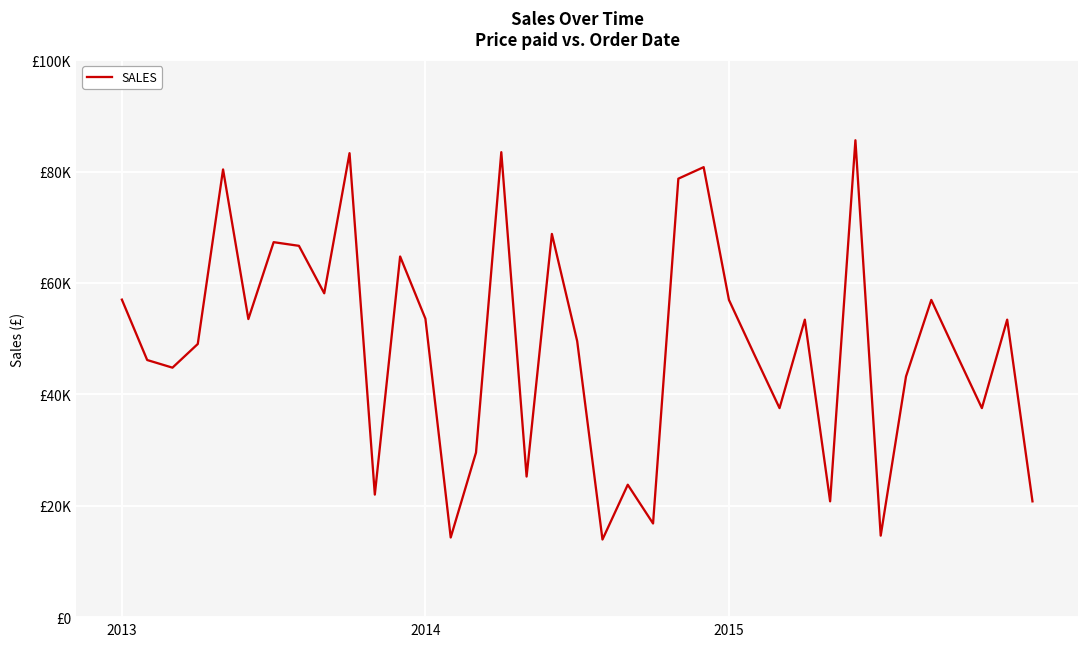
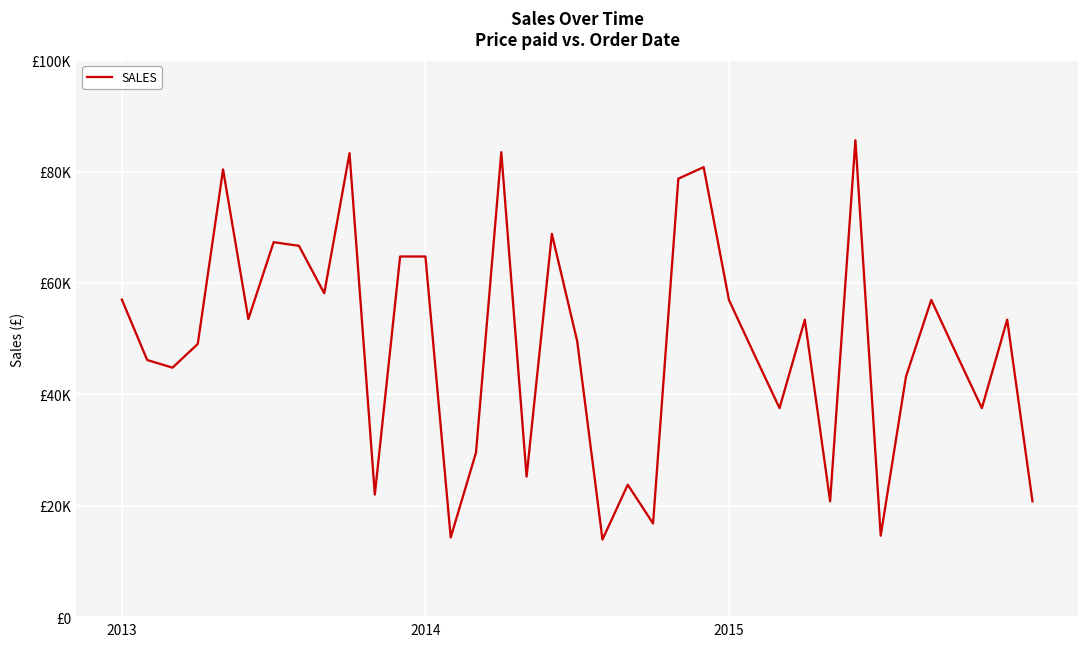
2014: £54000 -> £65000
